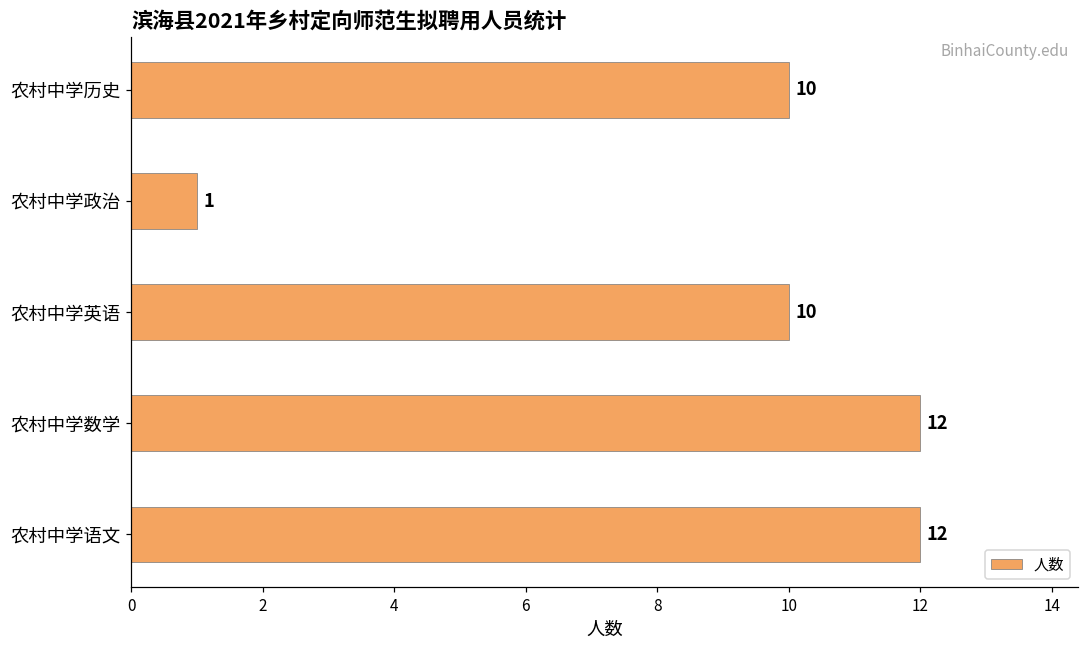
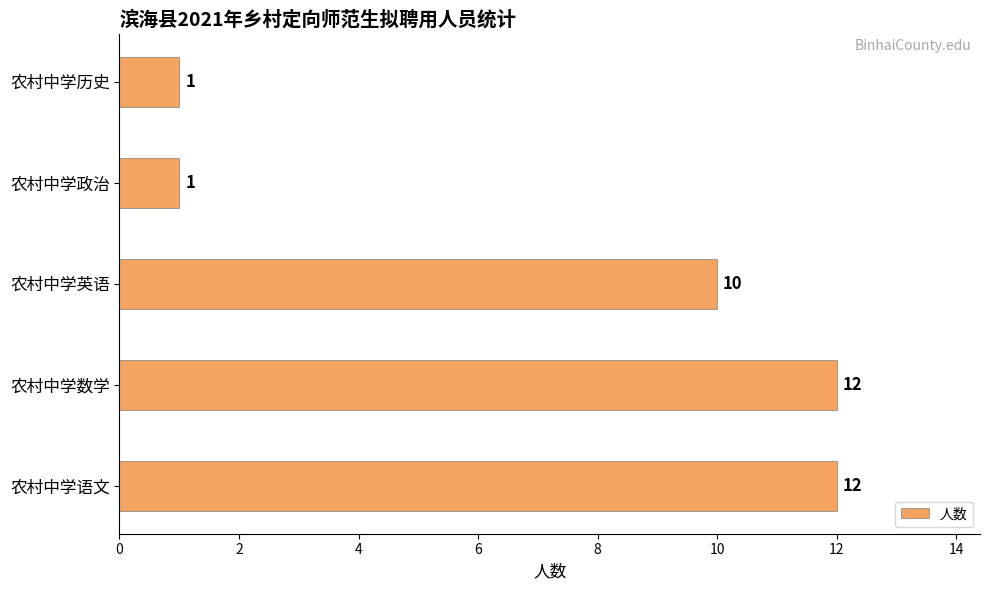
农村中学历史: 10 -> 1
